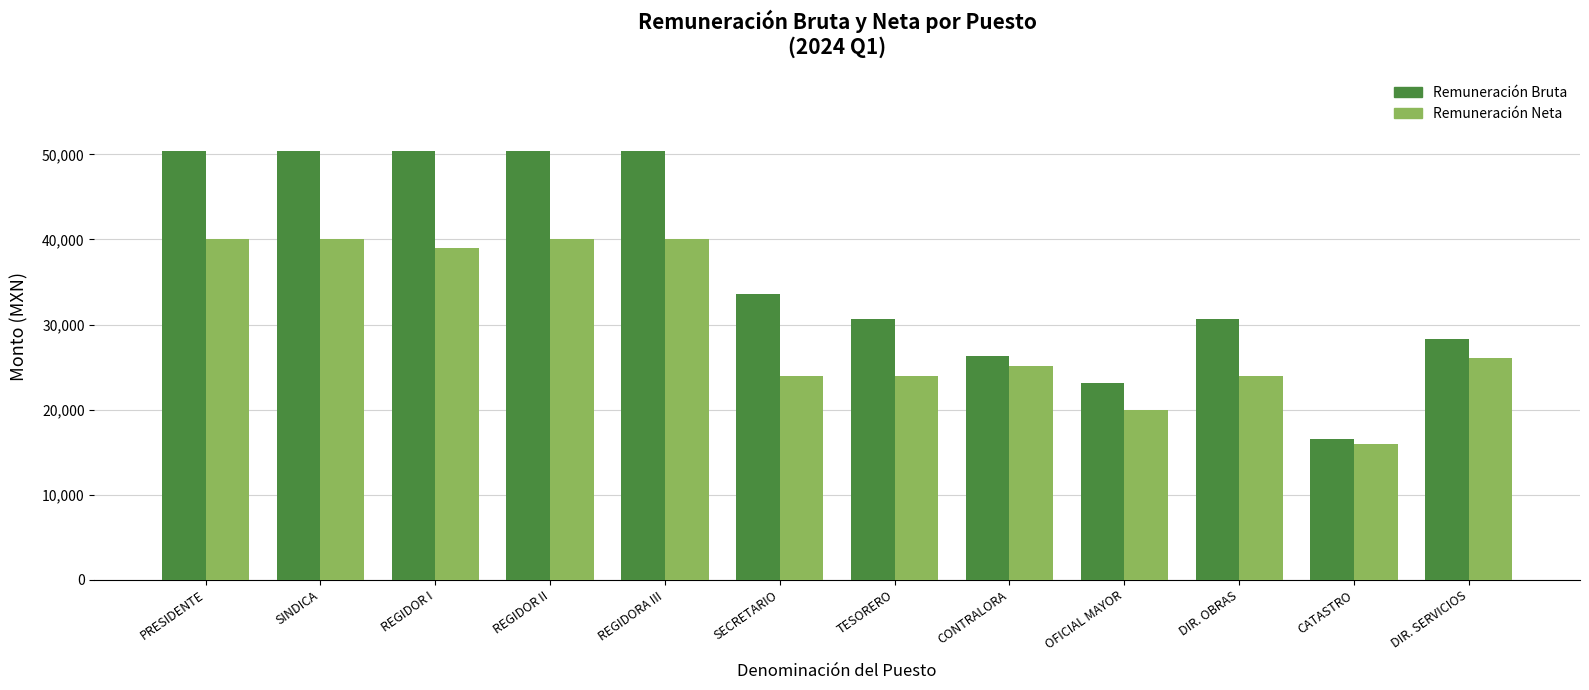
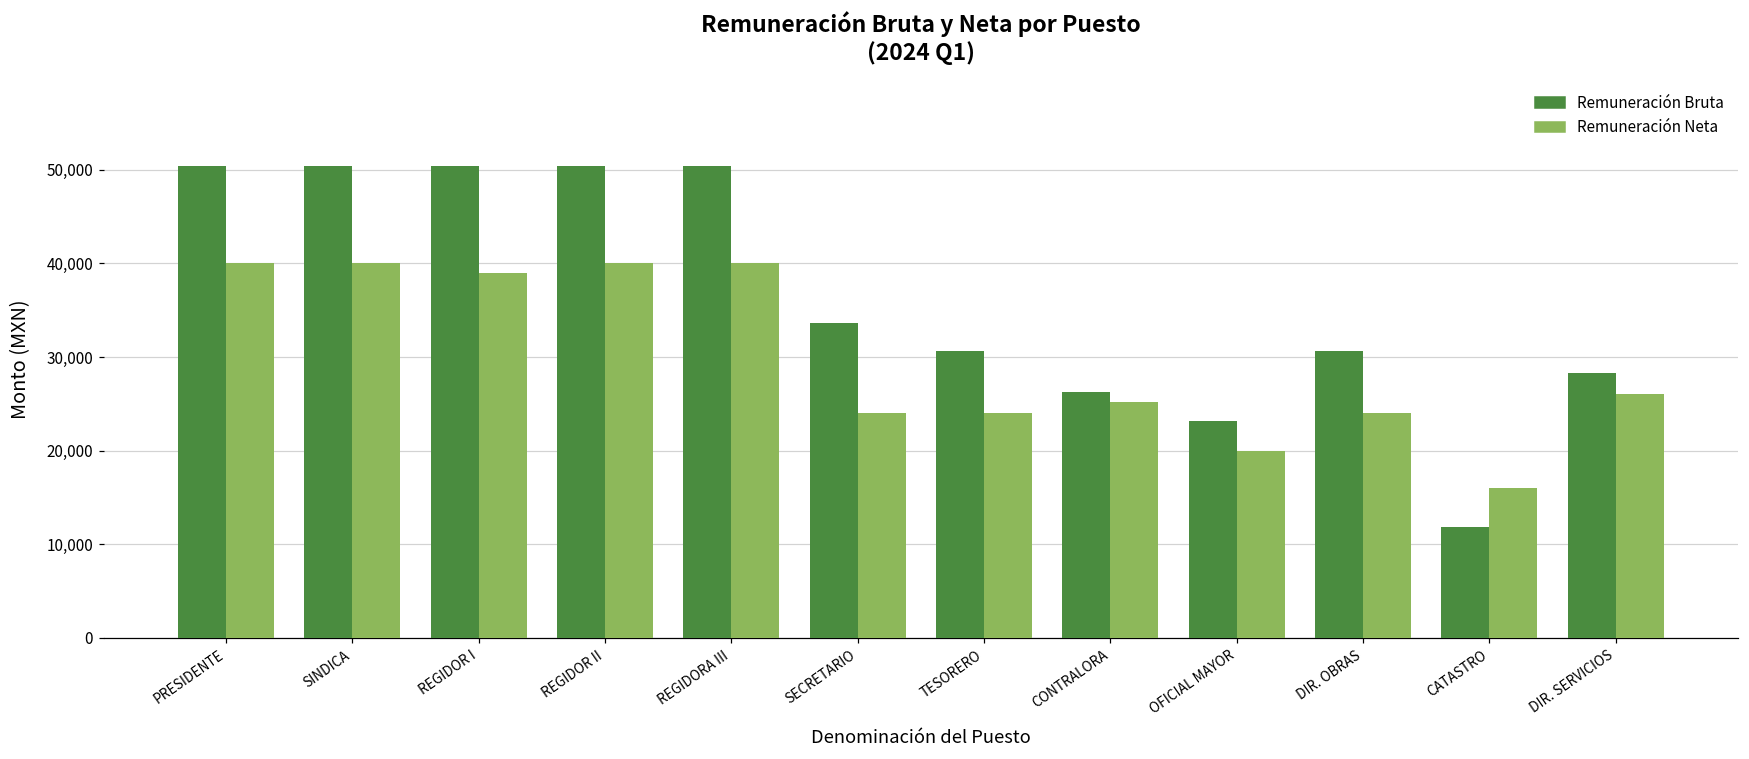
Remuneración Bruta, CATASTRO: 17,000 -> 12,000
